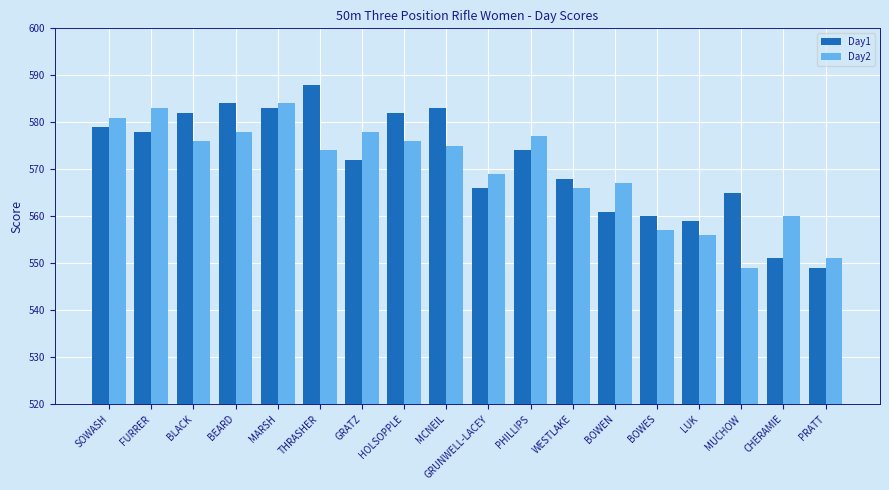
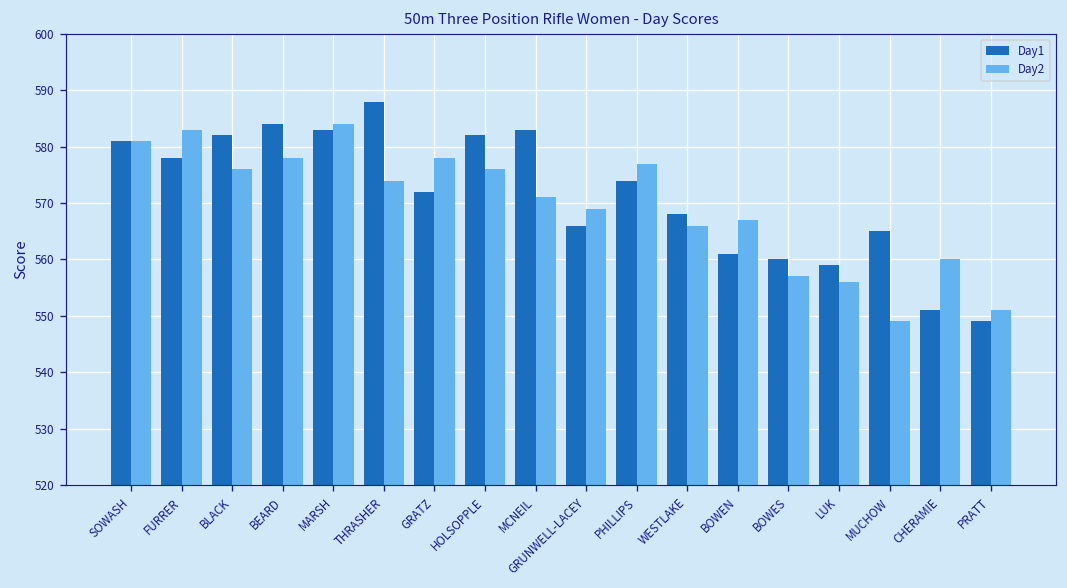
Day1, SOWASH: 579 -> 581
Day2, MCNEIL: 575 -> 571
